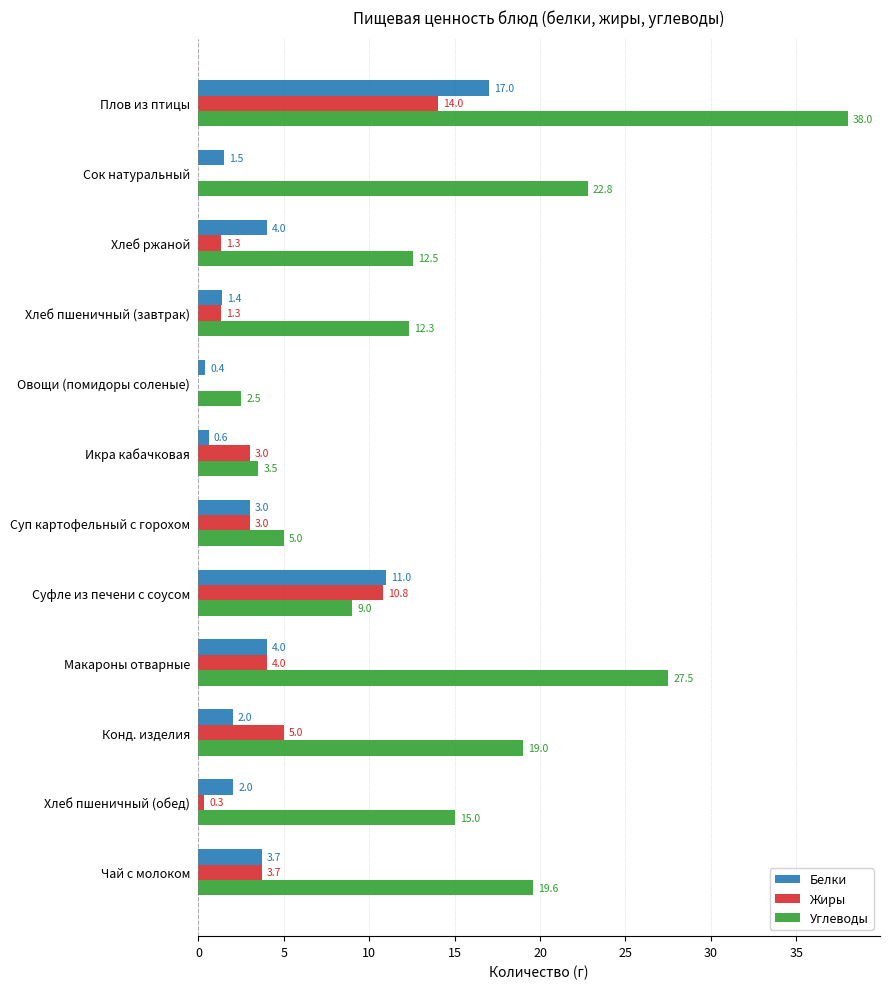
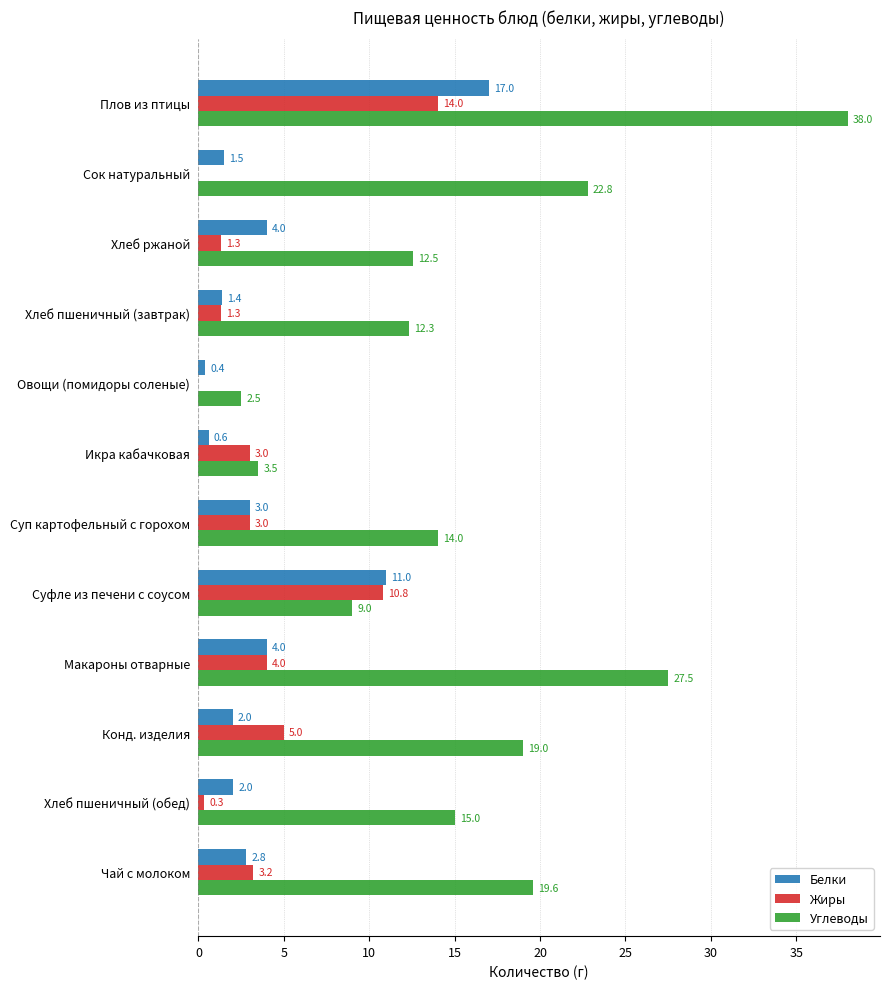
Углеводы, Суп картофельный с горохом: 5.0 -> 14.0
Белки, Чай с молоком: 3.7 -> 2.8
Жиры, Чай с молоком: 3.7 -> 3.2
